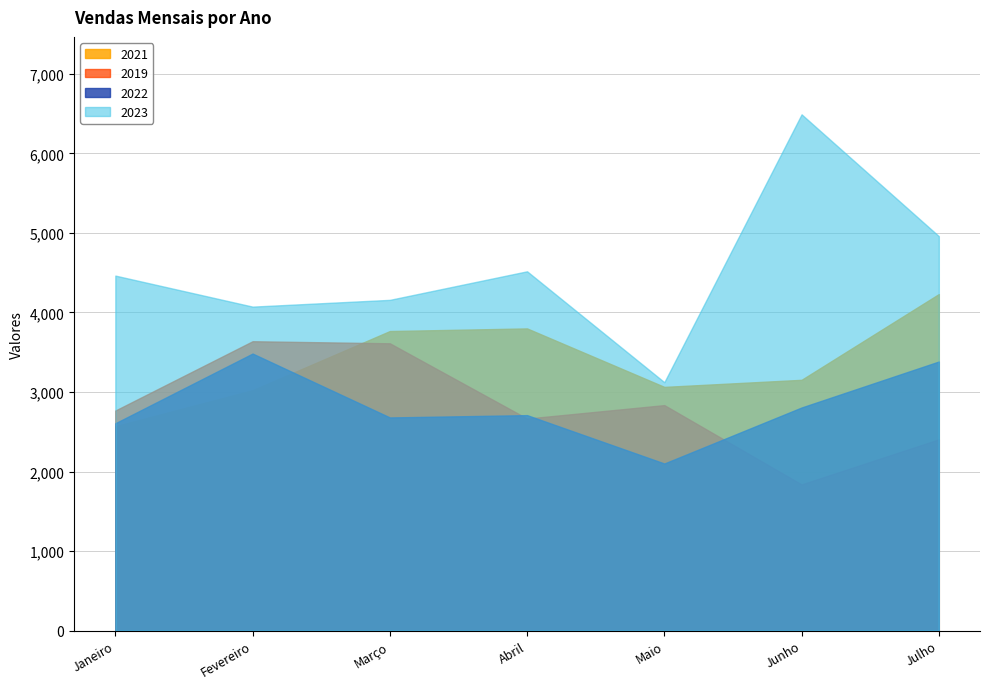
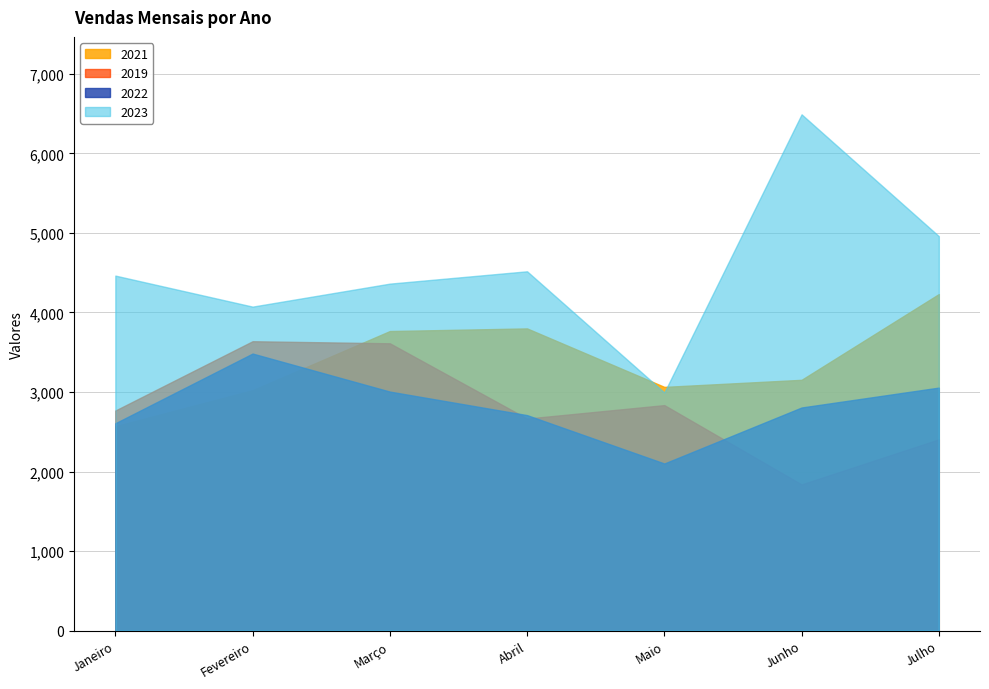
2022, Março: 2,700 -> 3,000
2023, Março: 4,200 -> 4,400
2023, Maio: 3,100 -> 3,000
2022, Julho: 3,400 -> 3,100
